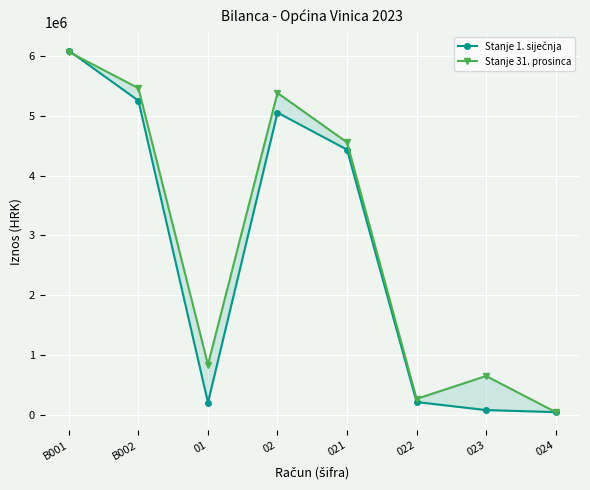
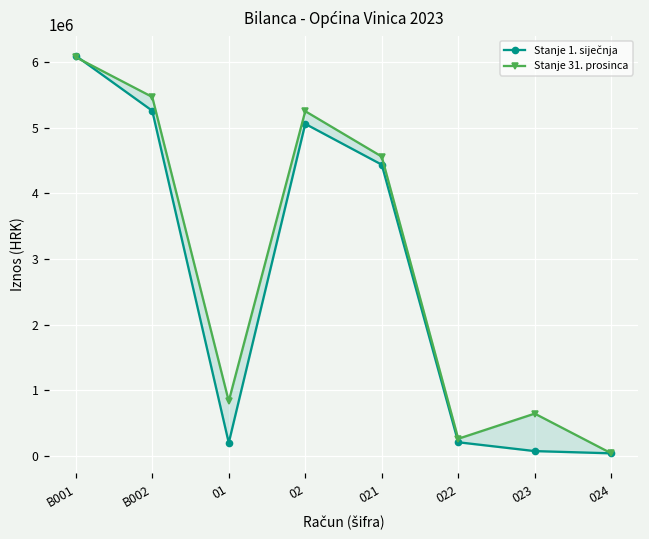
Stanje 31. prosinca, 02: 5400000 -> 5300000
